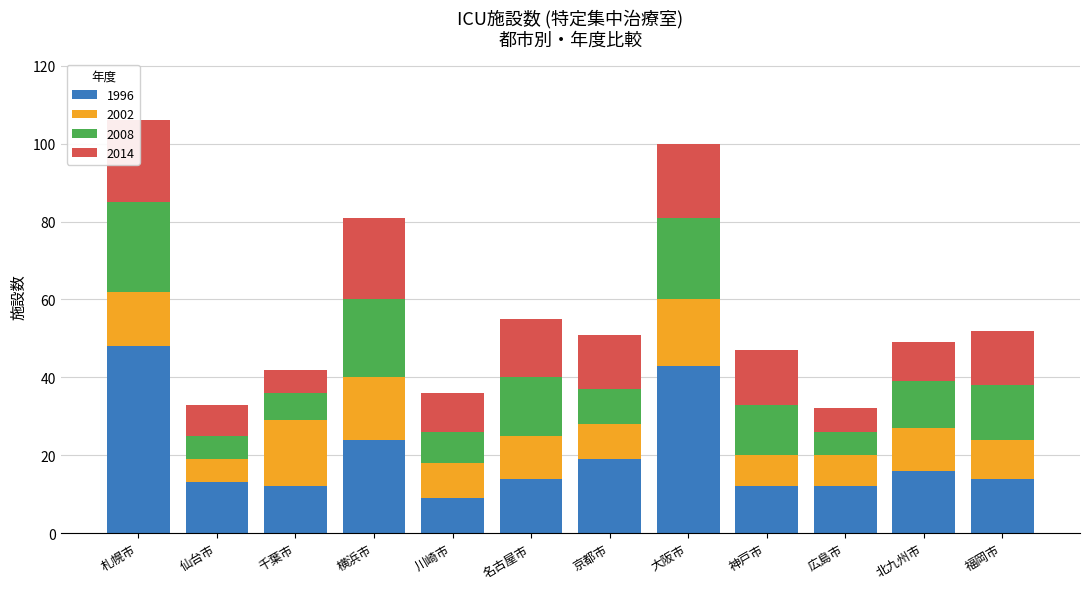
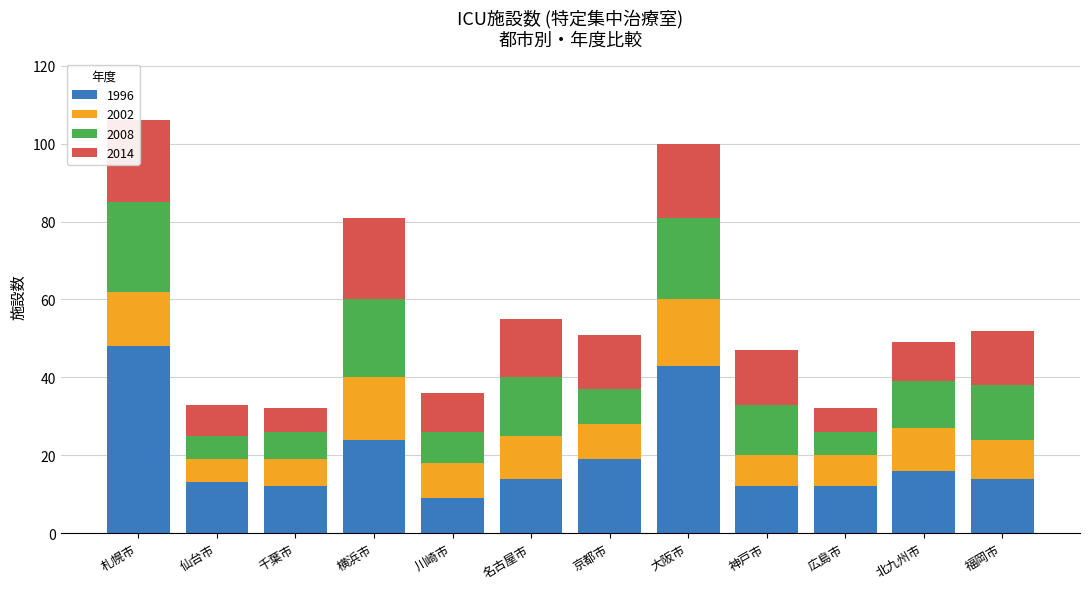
2002, 千葉市: 17 -> 7
